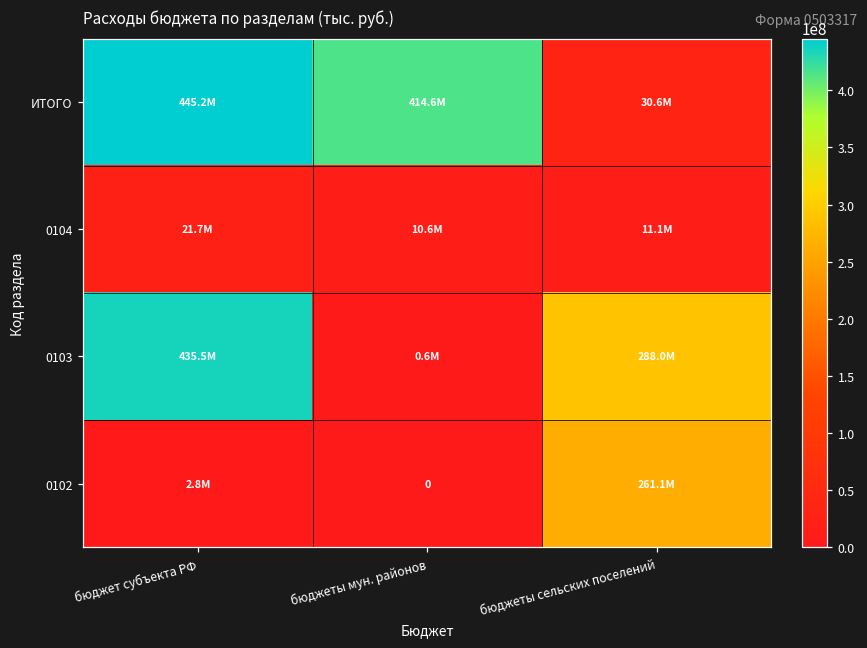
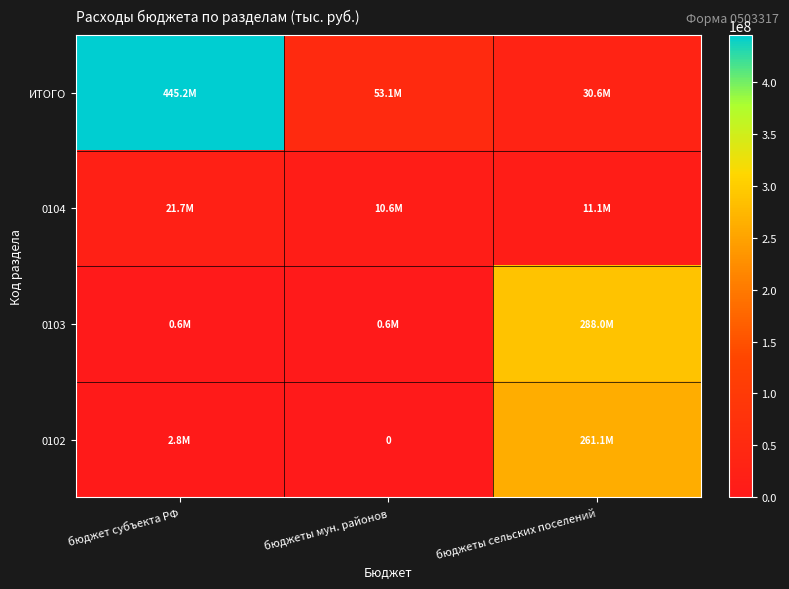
ИТОГО, бюджеты мун. районов: 414.6M -> 53.1M
0103, бюджет субъекта РФ: 435.5M -> 0.6M
